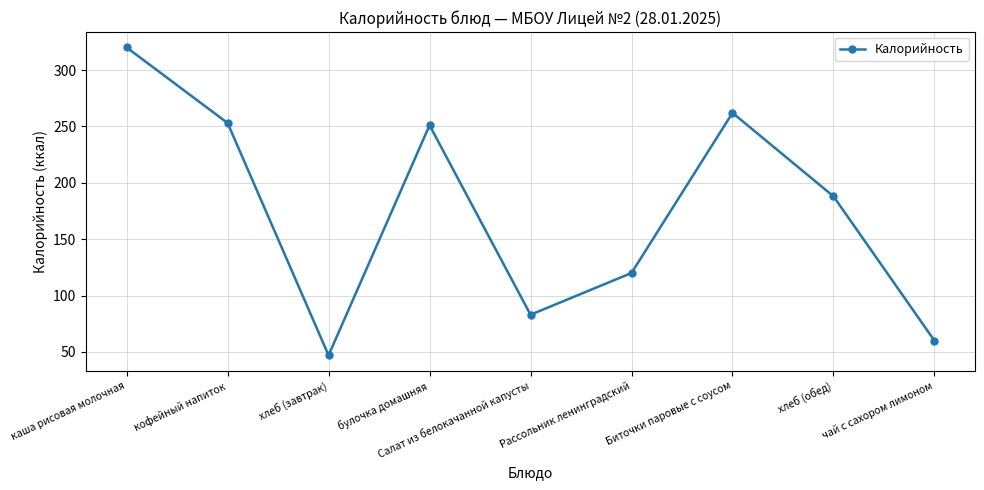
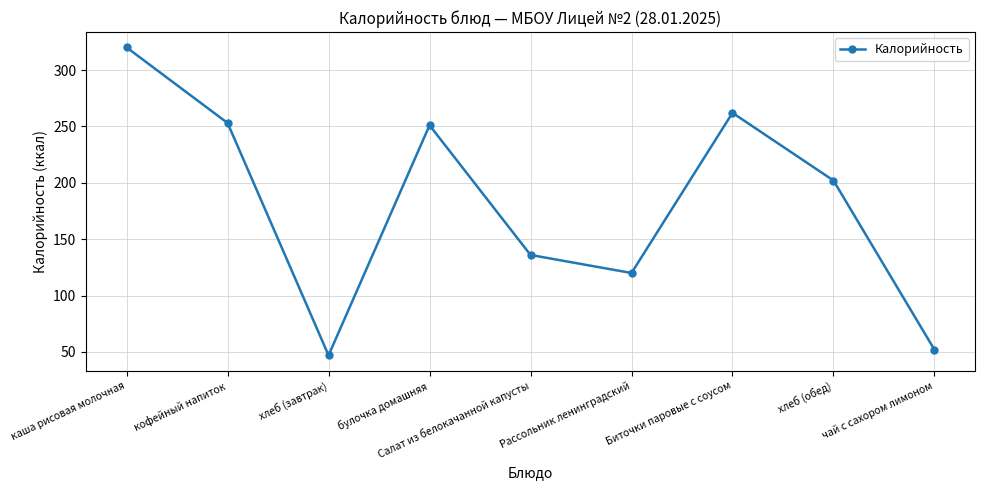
Салат из белокачанной капусты: 83 -> 136
хлеб (обед): 188 -> 202
чай с сахором лимоном: 60 -> 52
